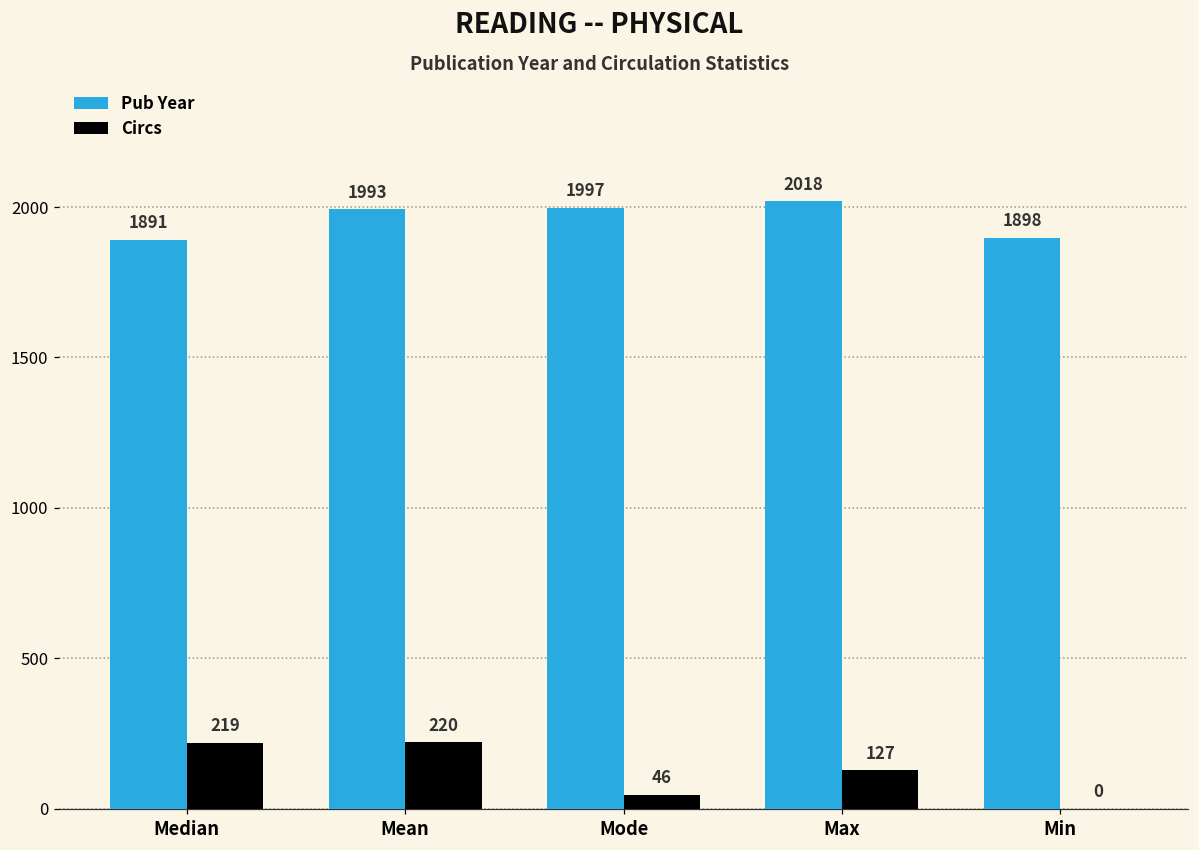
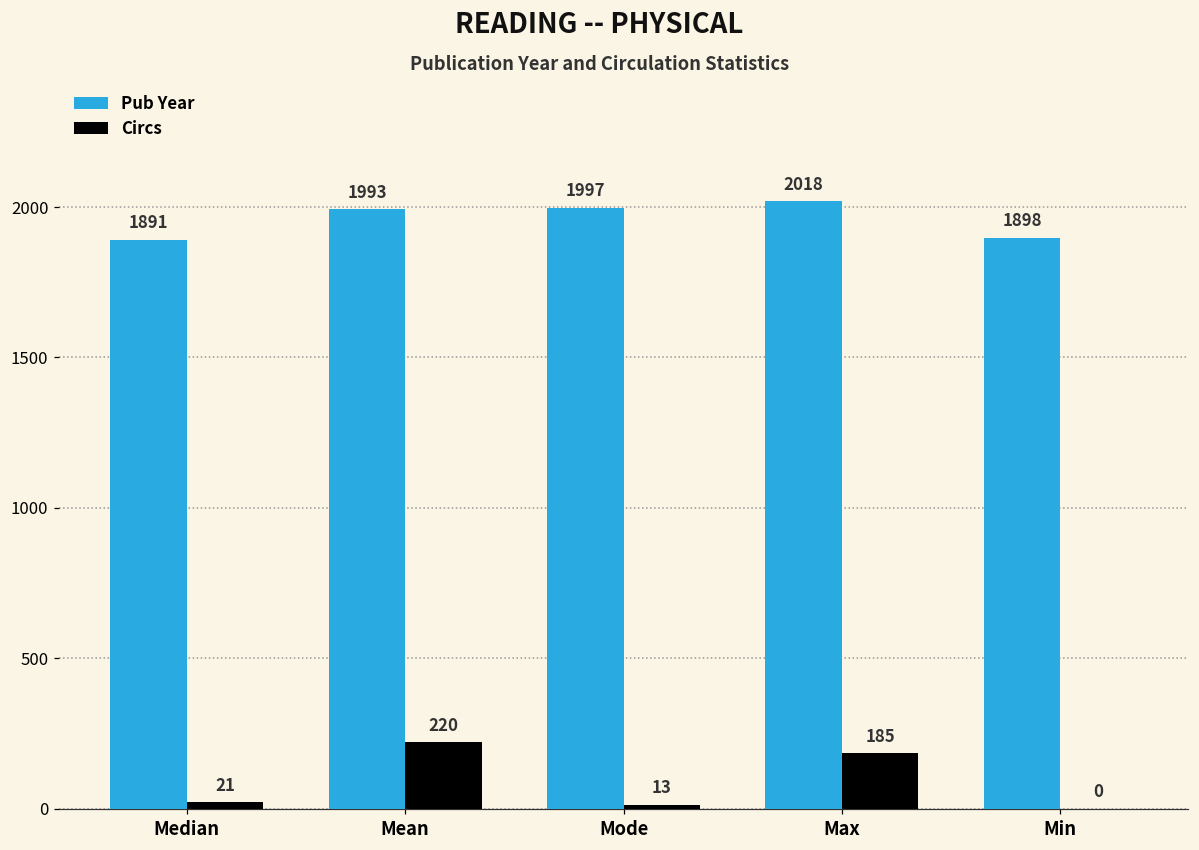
Circs, Median: 219 -> 21
Circs, Mode: 46 -> 13
Circs, Max: 127 -> 185
